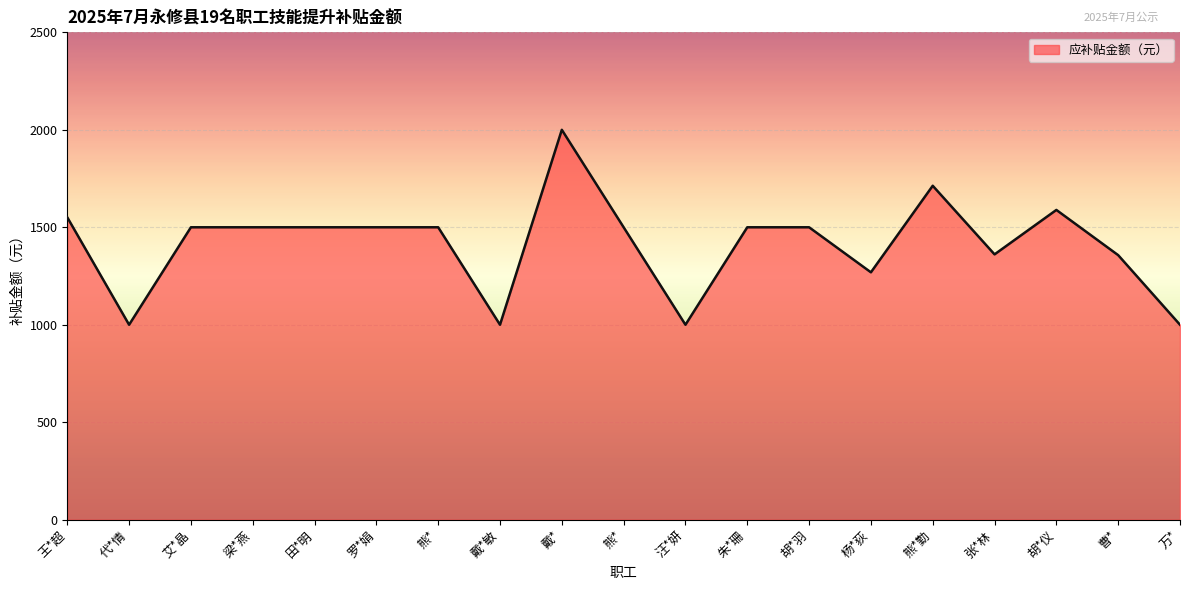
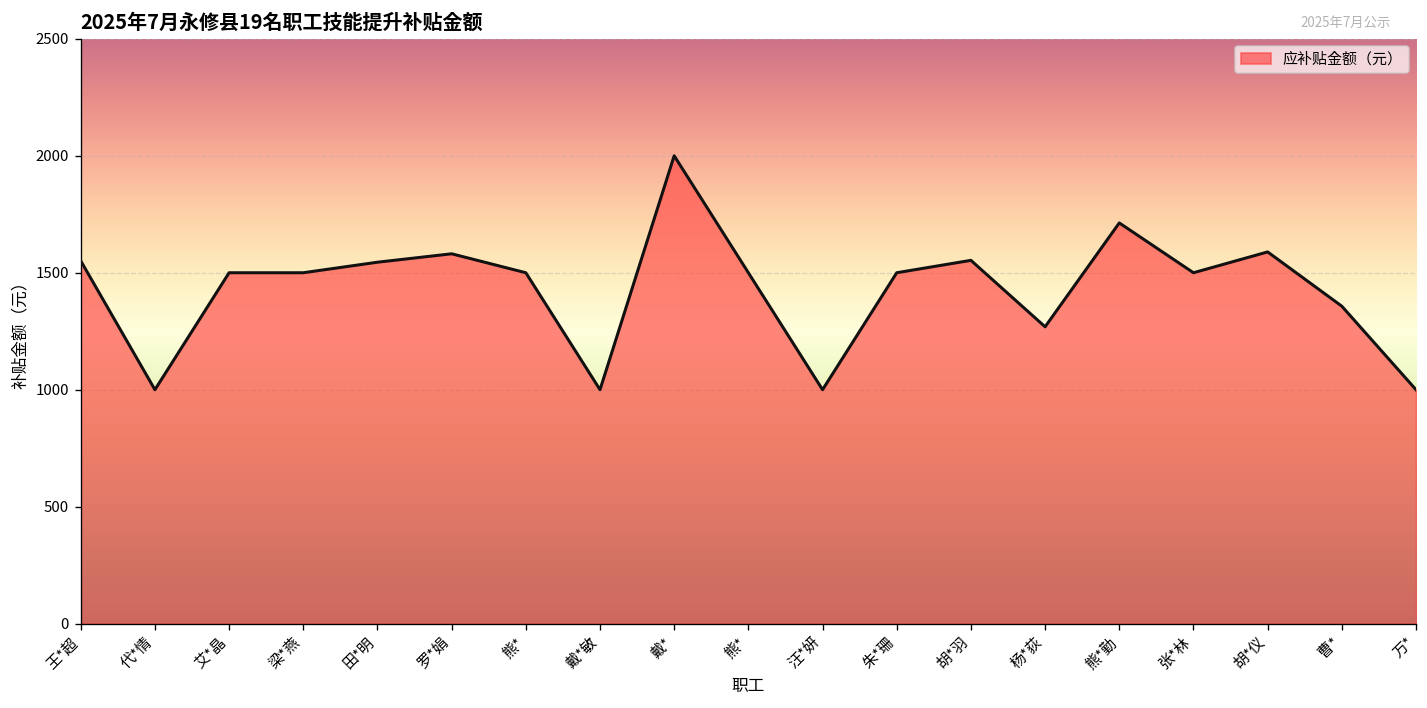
田*明: 1500 -> 1550
罗*娟: 1500 -> 1580
胡*羽: 1500 -> 1550
张*林: 1360 -> 1500
